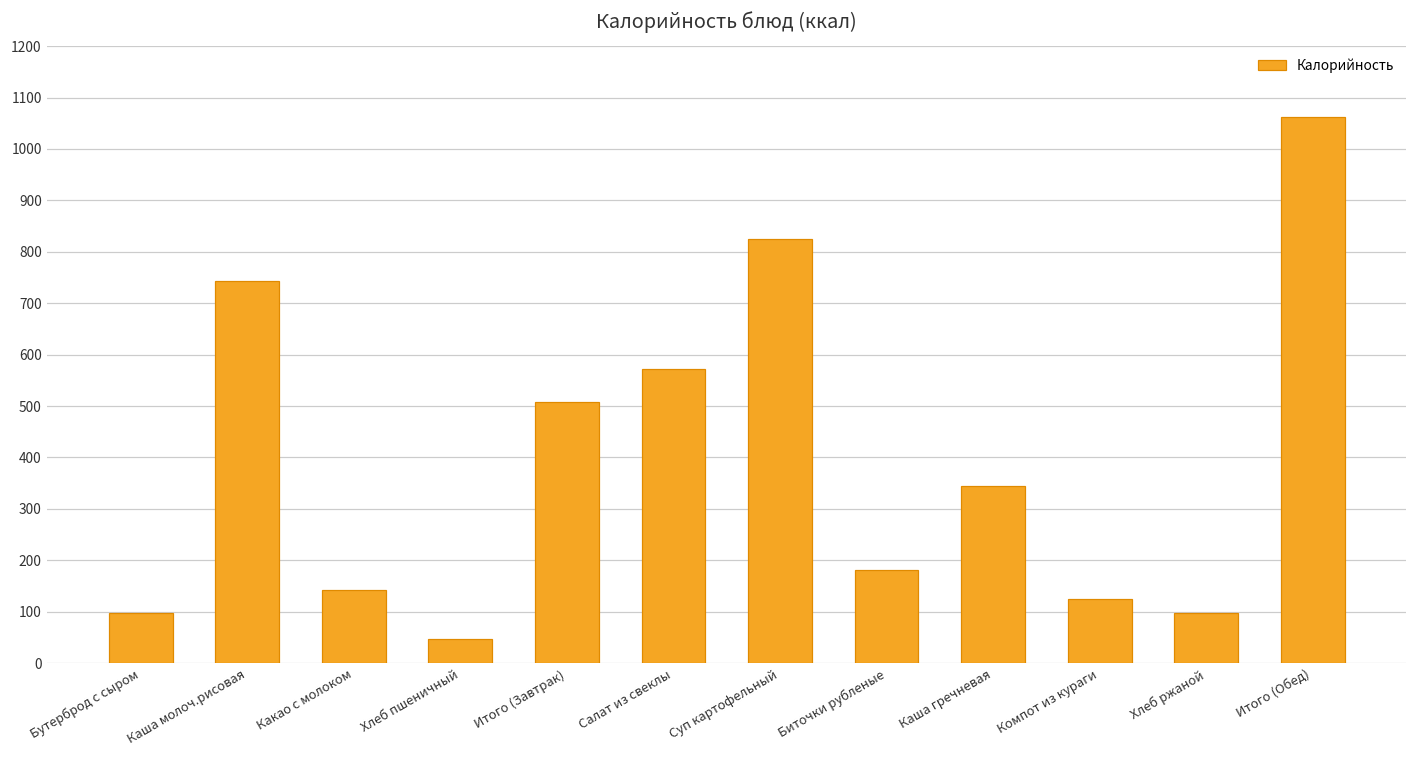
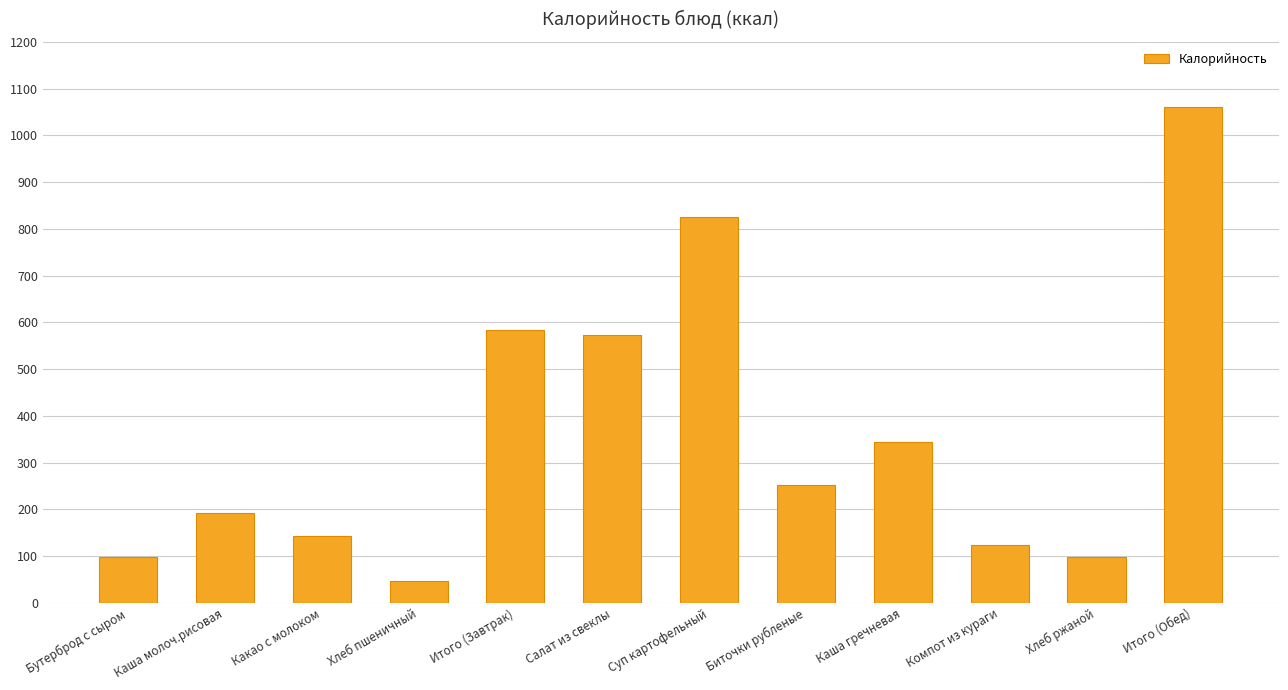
Каша молоч.рисовая: 740 -> 190
Итого (Завтрак): 510 -> 580
Биточки рубленые: 180 -> 250
